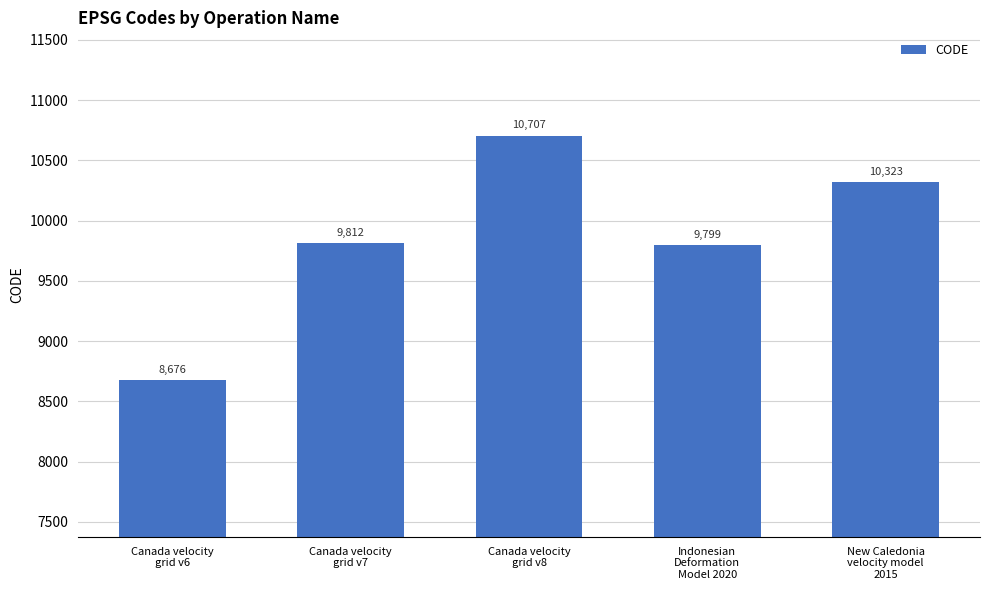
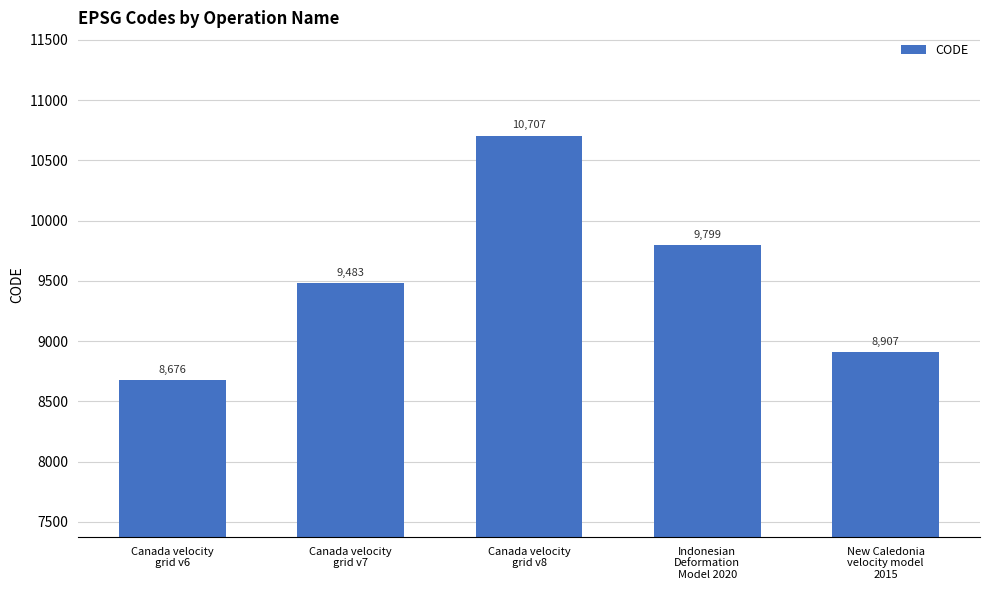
Canada velocity grid v7: 9,812 -> 9,483
New Caledonia velocity model 2015: 10,323 -> 8,907
